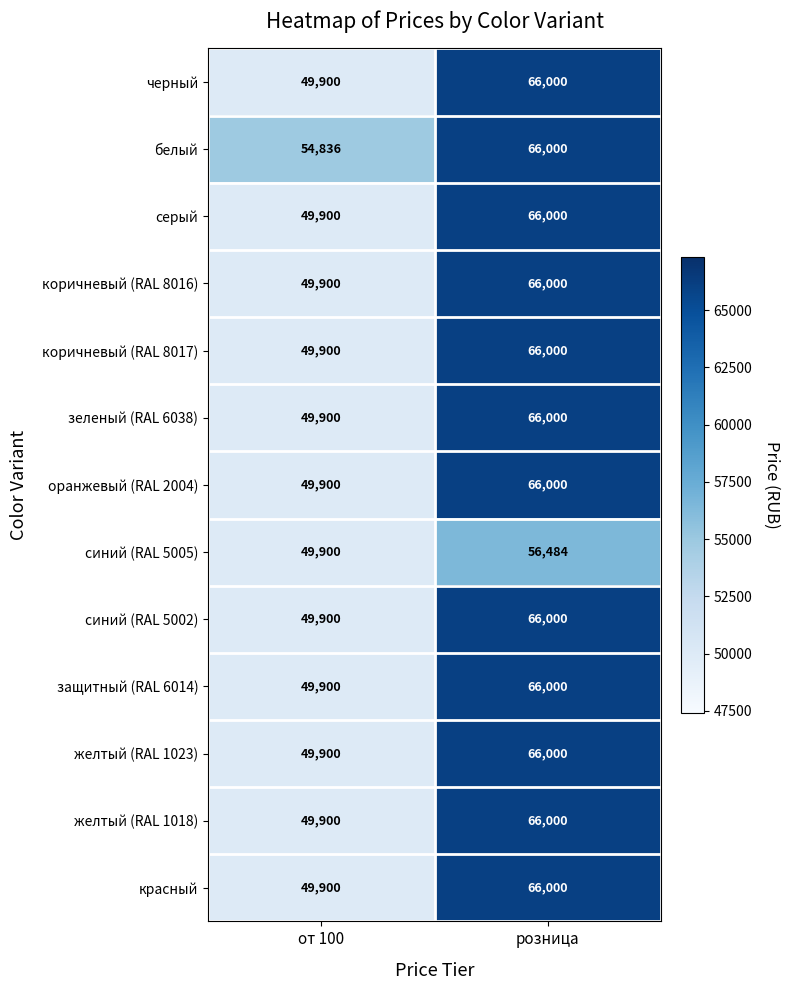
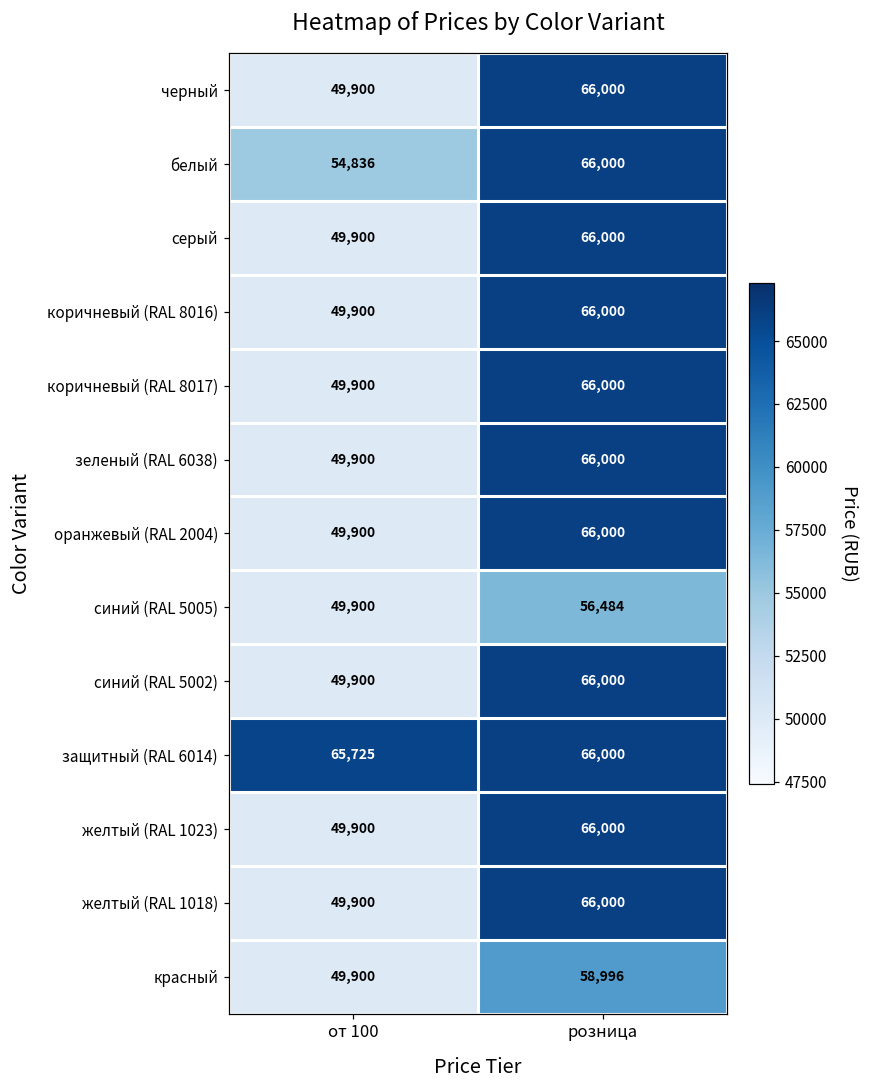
защитный (RAL 6014), от 100: 49,900 -> 65,725
красный, розница: 66,000 -> 58,996
